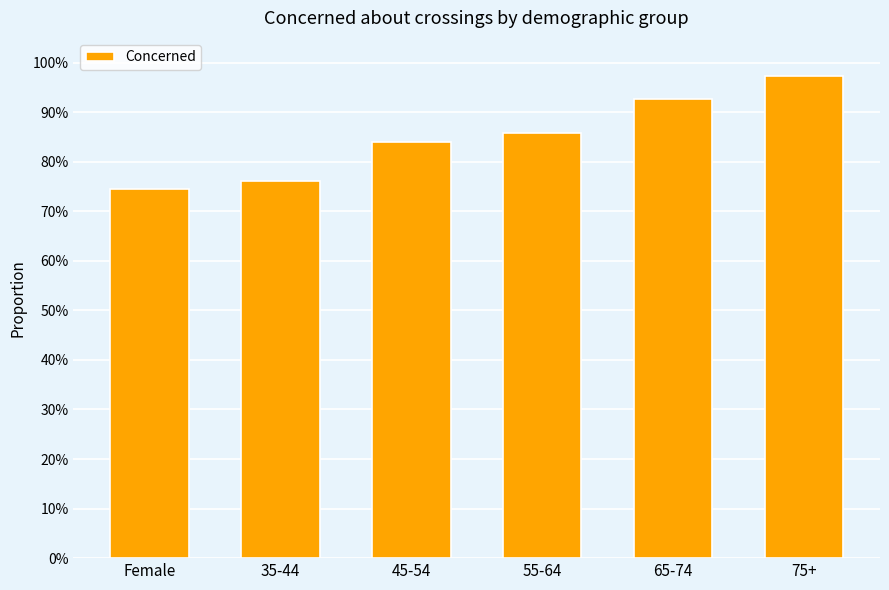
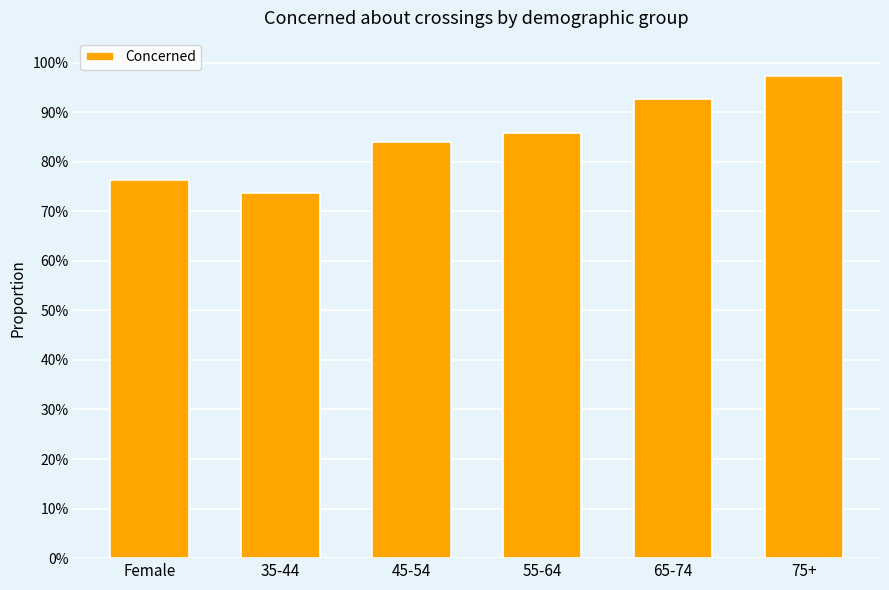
Female: 75% -> 76%
35-44: 76% -> 74%
